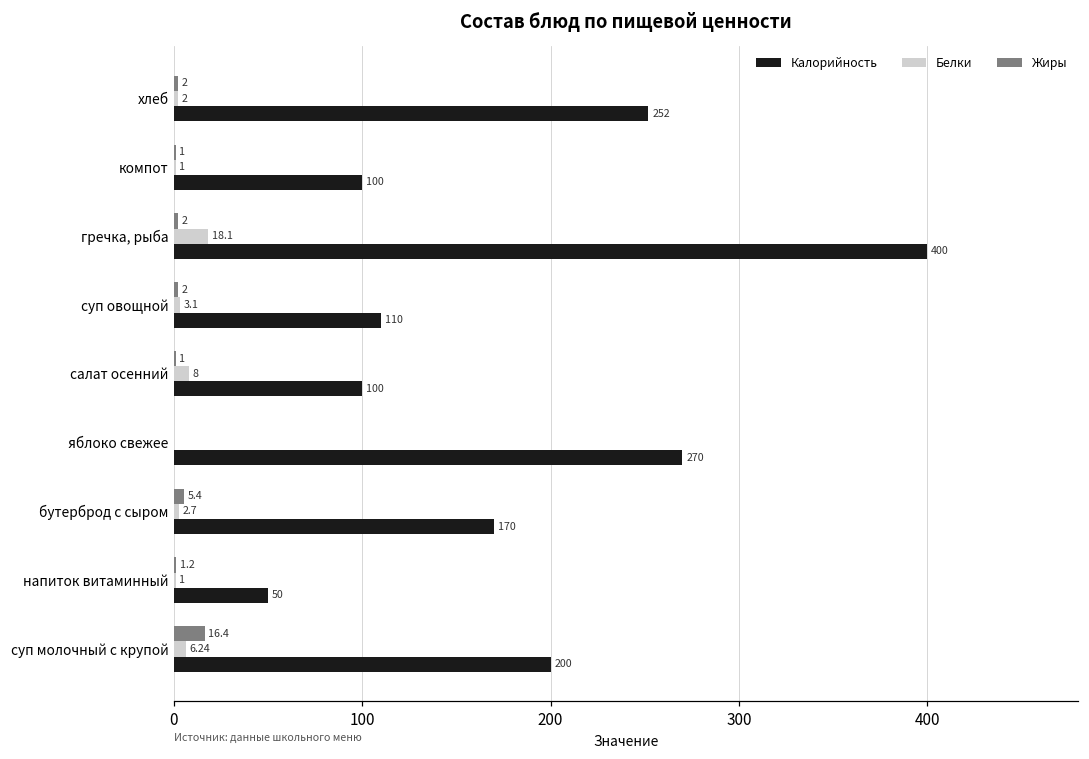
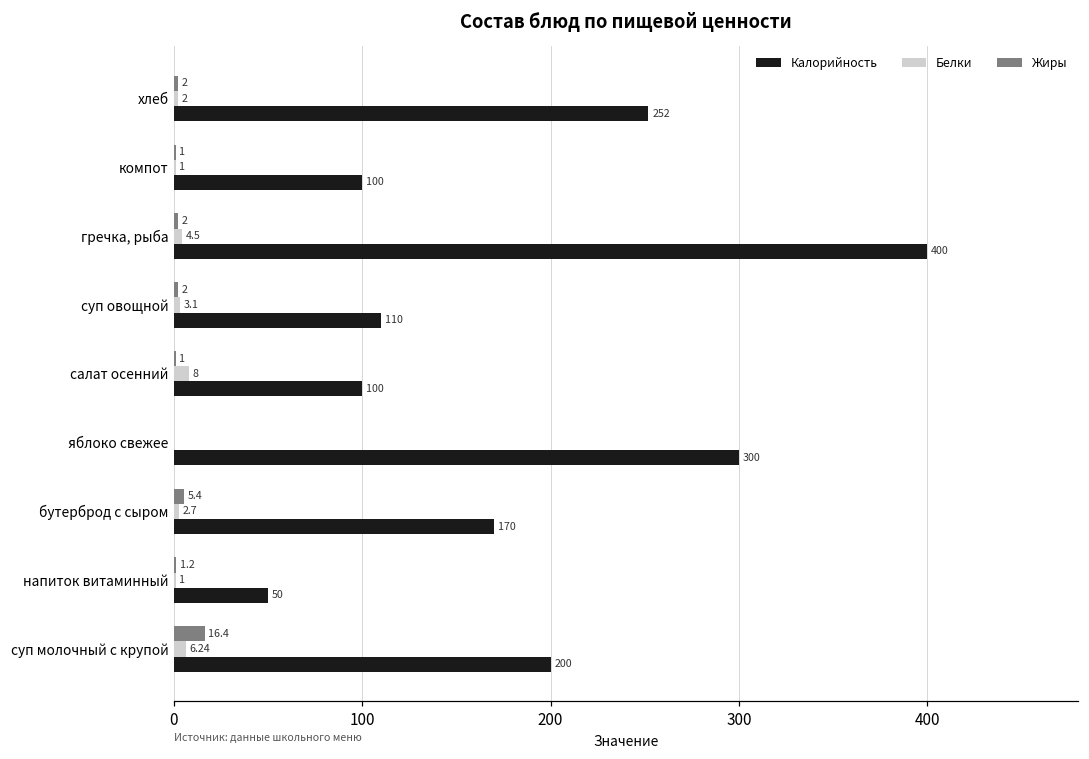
Белки, гречка, рыба: 18.1 -> 4.5
Калорийность, яблоко свежее: 270 -> 300
